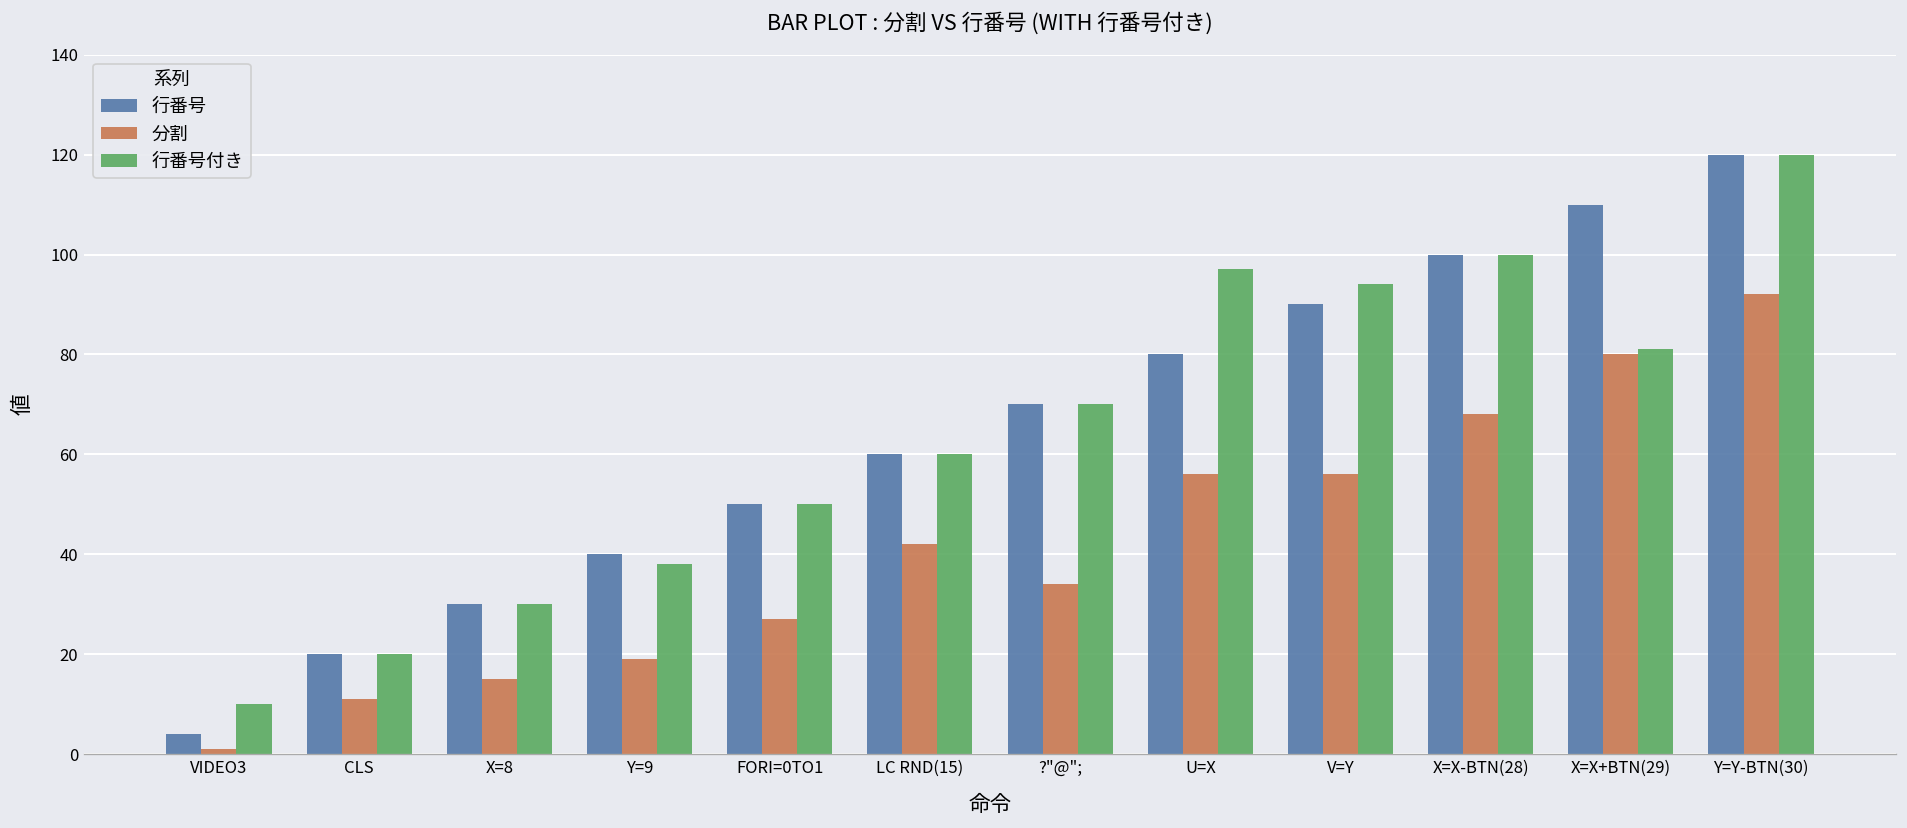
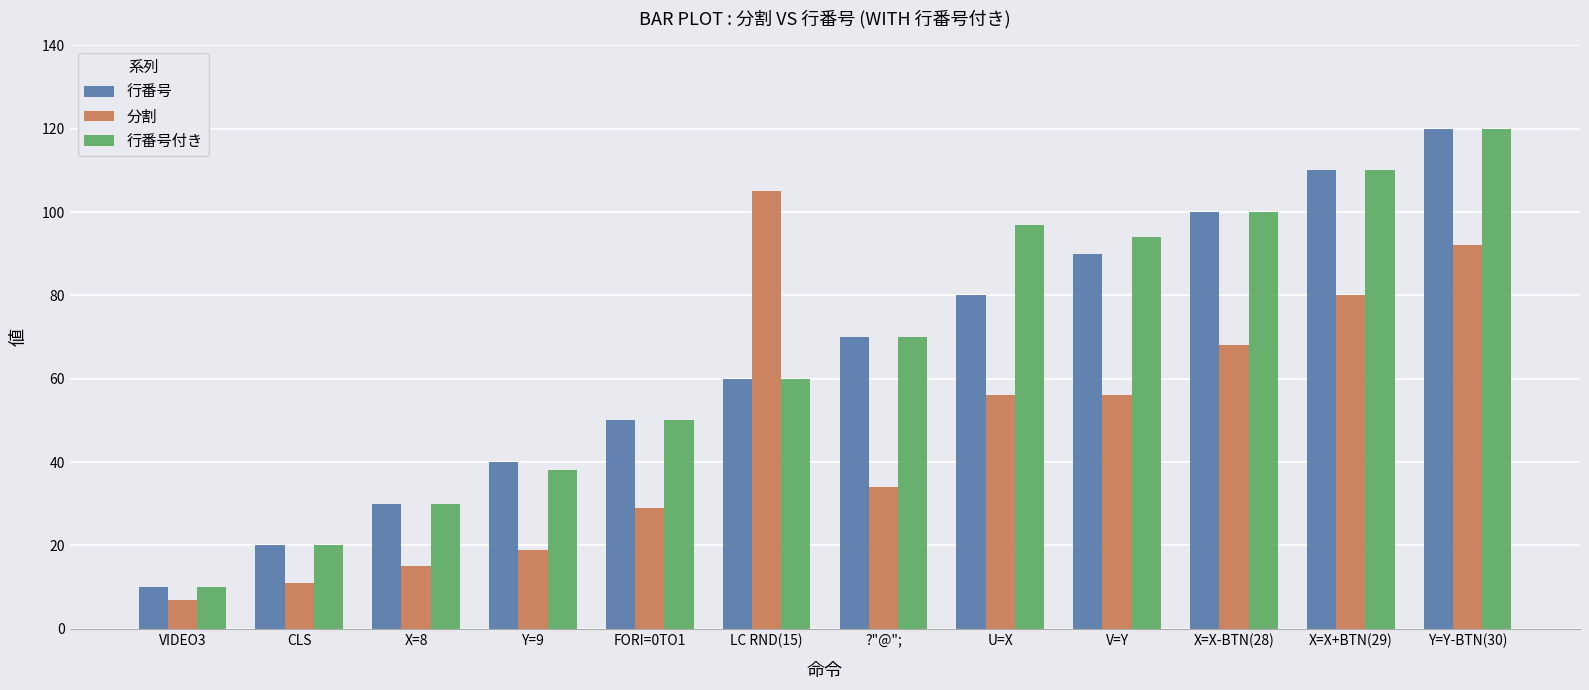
行番号, VIDEO3: 4 -> 10
分割, VIDEO3: 1 -> 7
分割, FORI=0TO1: 27 -> 29
分割, LC RND(15): 42 -> 105
行番号付き, X=X+BTN(29): 81 -> 110
